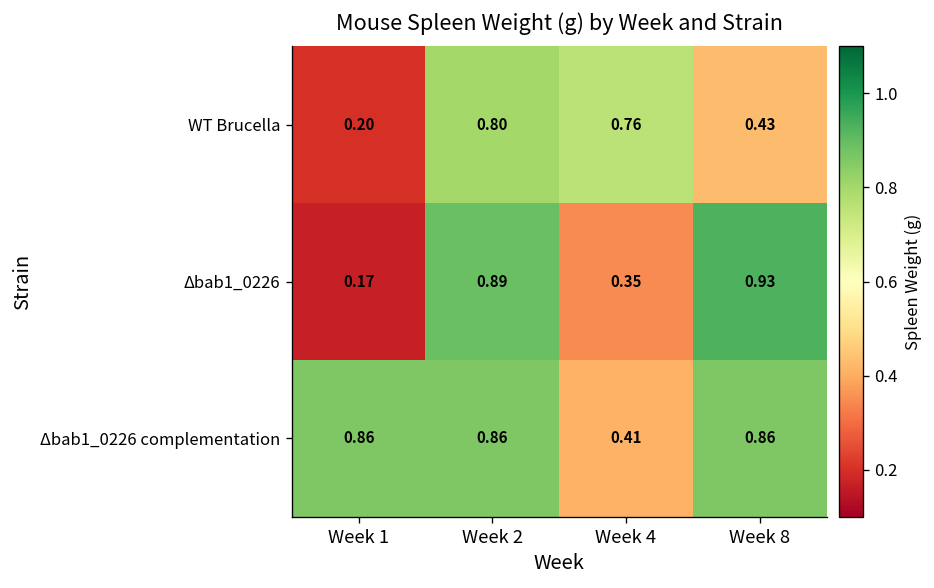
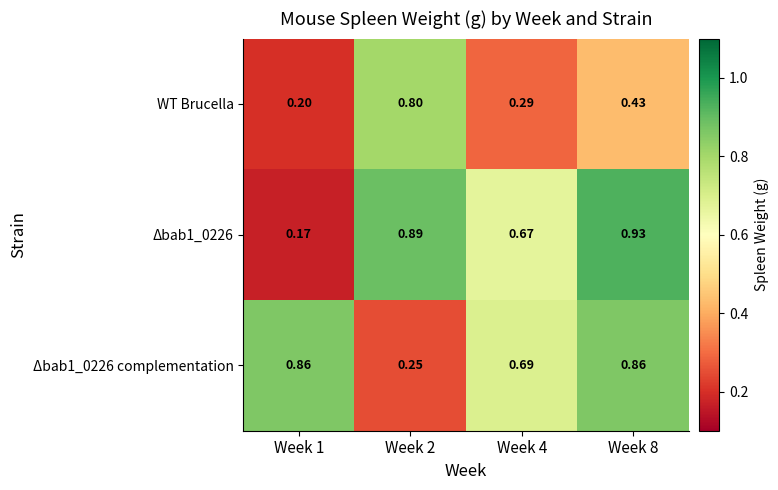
WT Brucella, Week 4: 0.76 -> 0.29
Δbab1_0226, Week 4: 0.35 -> 0.67
Δbab1_0226 complementation, Week 2: 0.86 -> 0.25
Δbab1_0226 complementation, Week 4: 0.41 -> 0.69
